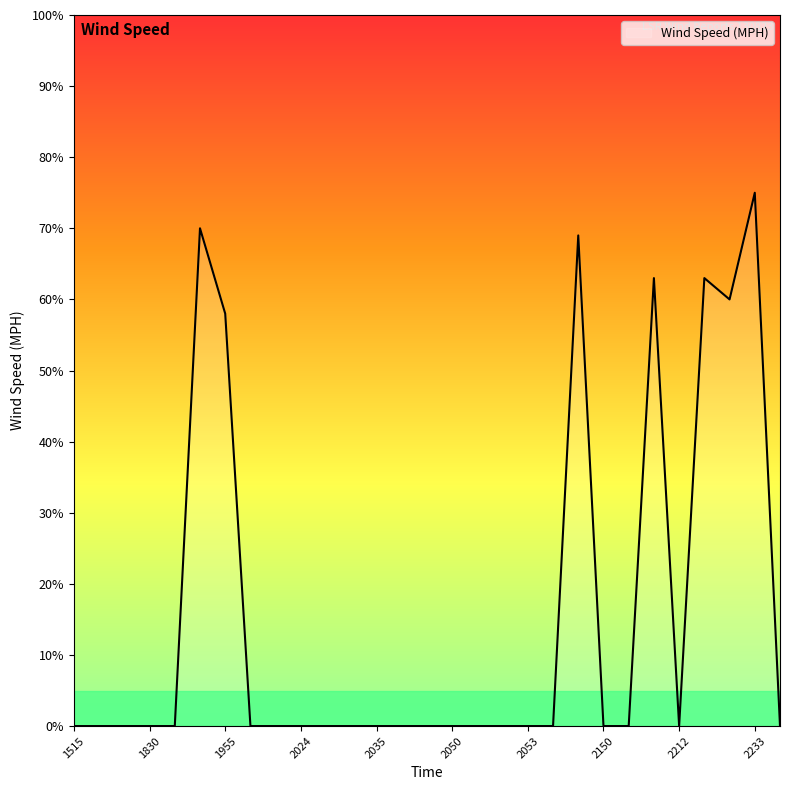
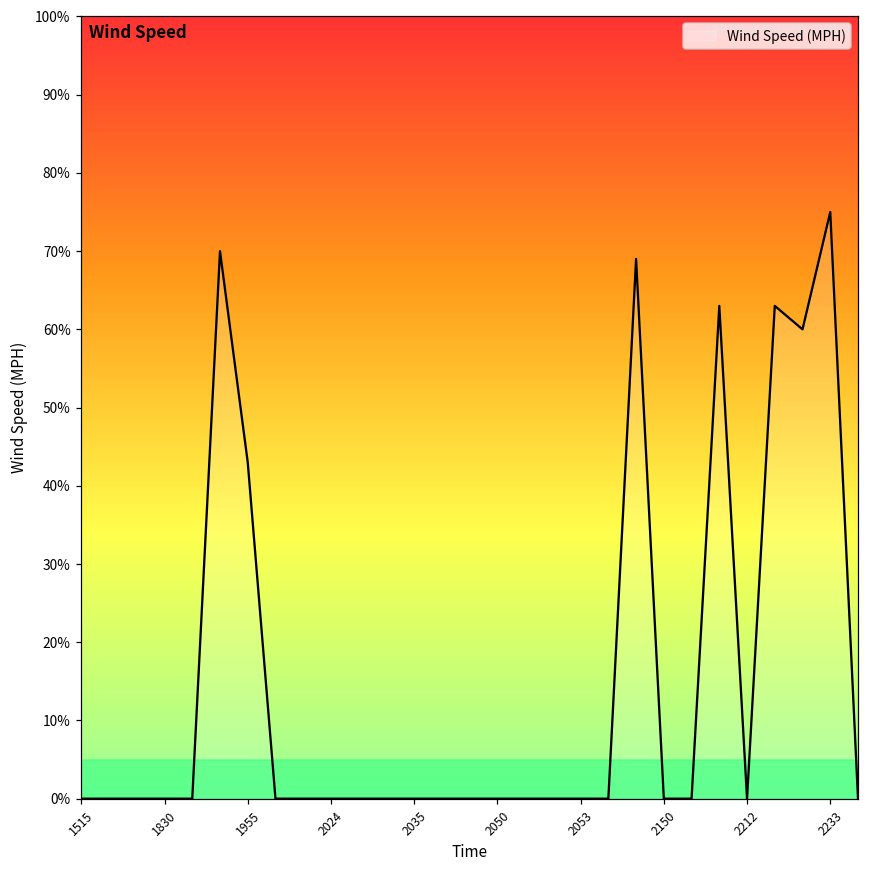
1955: 58% -> 43%
